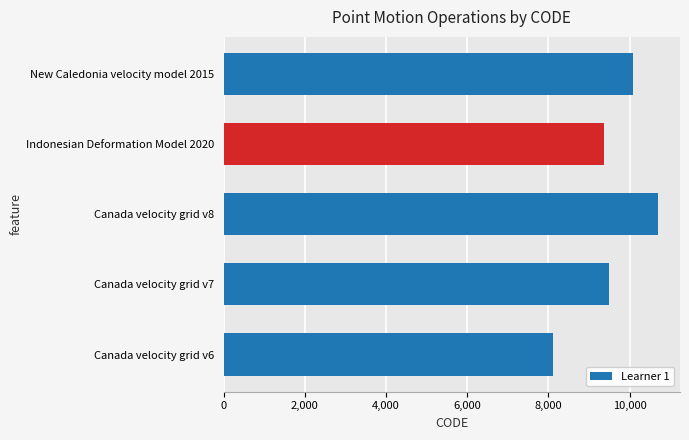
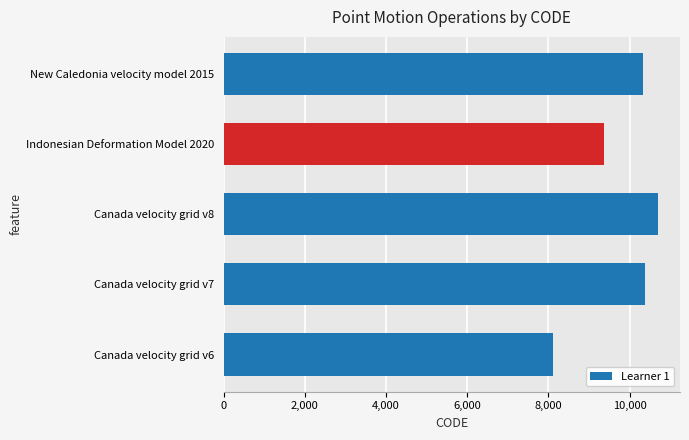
New Caledonia velocity model 2015: 10,100 -> 10,300
Canada velocity grid v7: 9,500 -> 10,400
